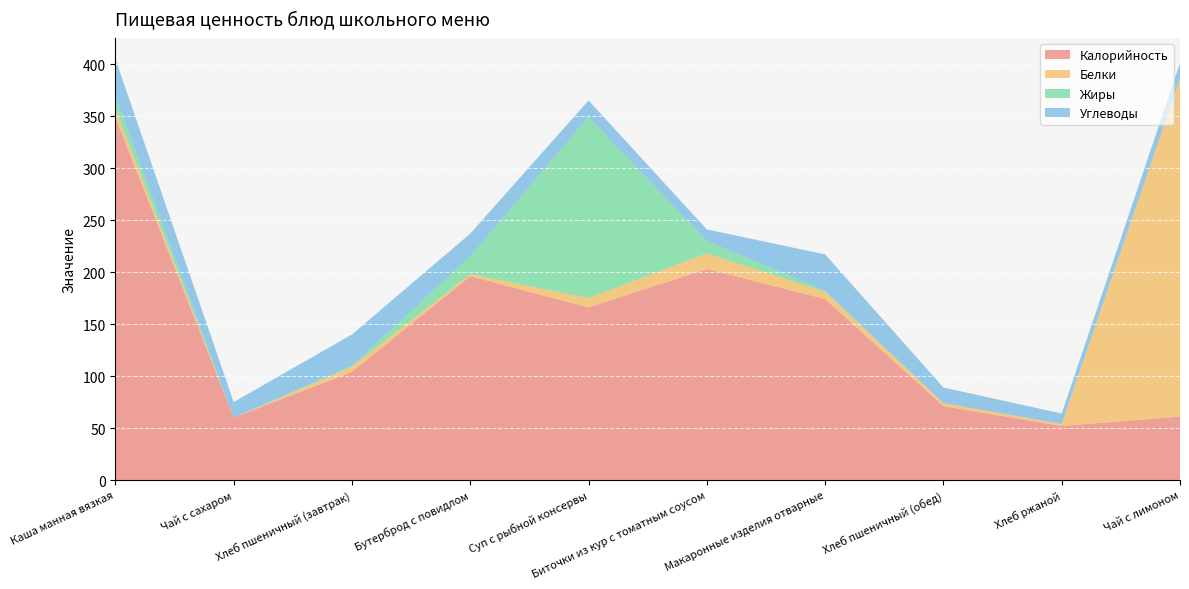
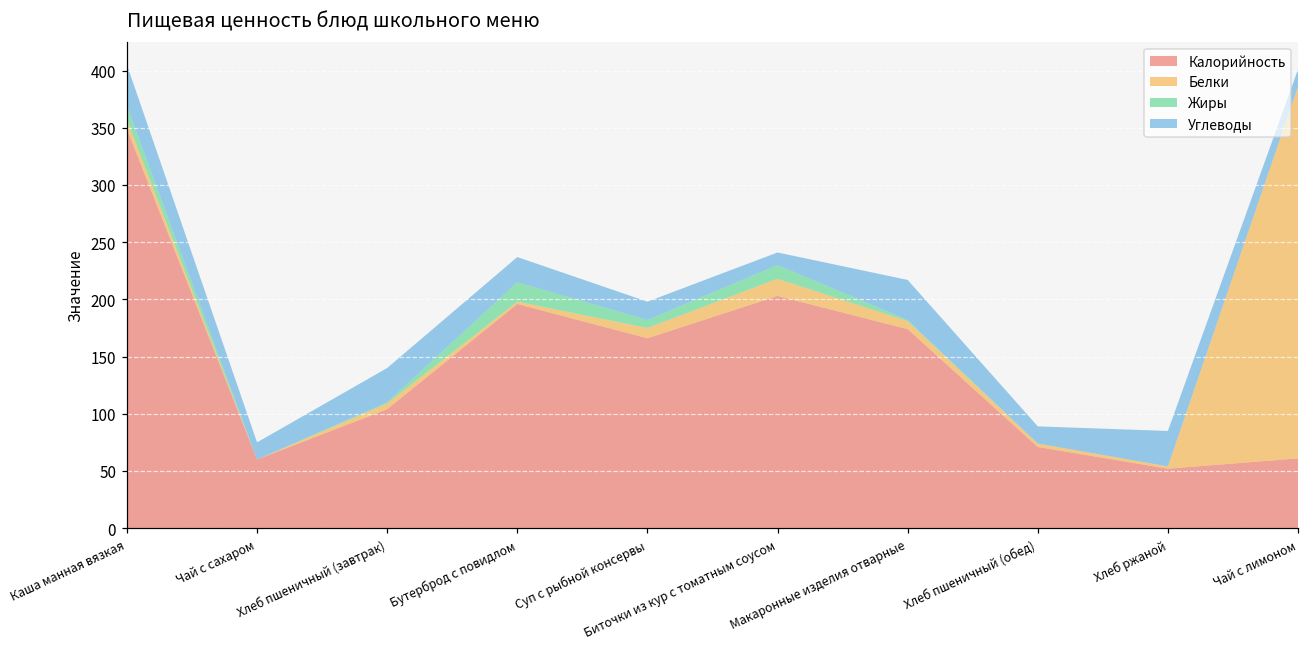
Жиры, Суп с рыбной консервы: 174 -> 7
Углеводы, Хлеб ржаной: 10 -> 31
